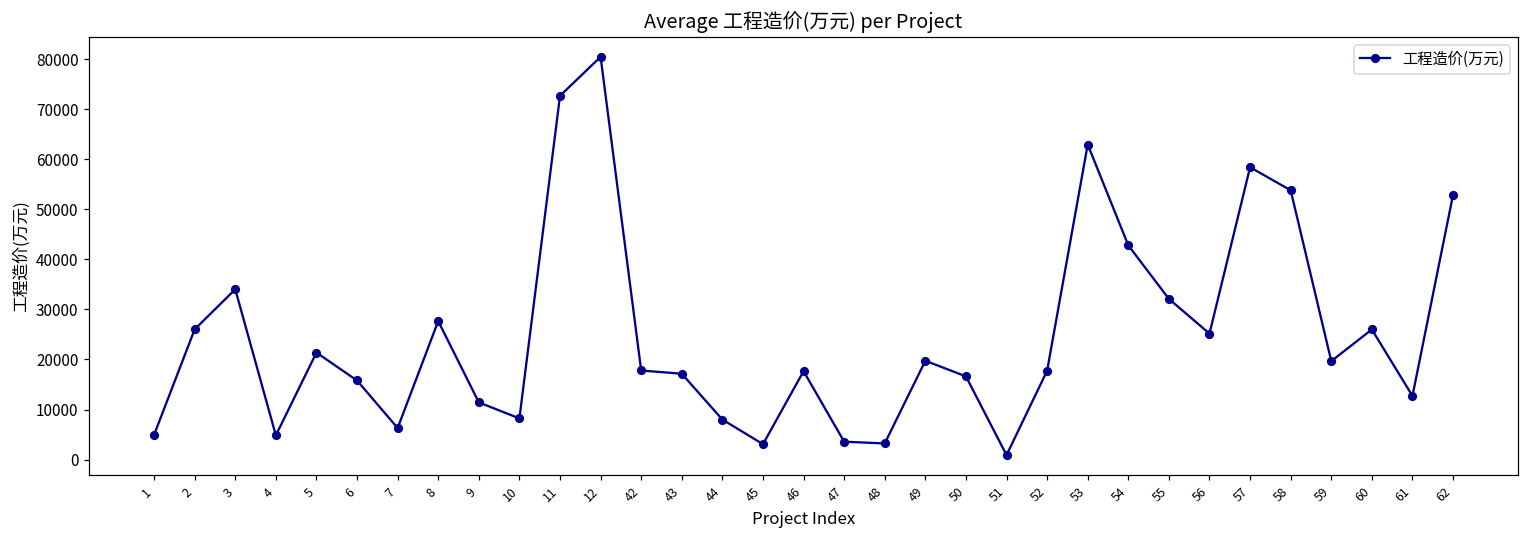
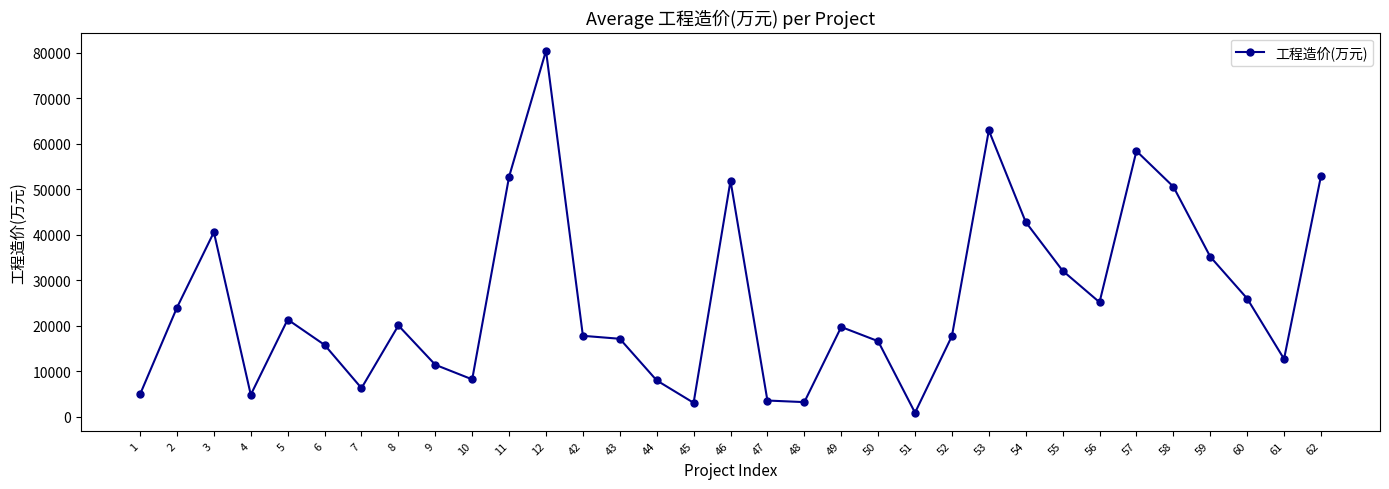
2: 26000 -> 24000
3: 34000 -> 41000
8: 28000 -> 20000
11: 73000 -> 53000
46: 18000 -> 52000
58: 54000 -> 51000
59: 20000 -> 35000
